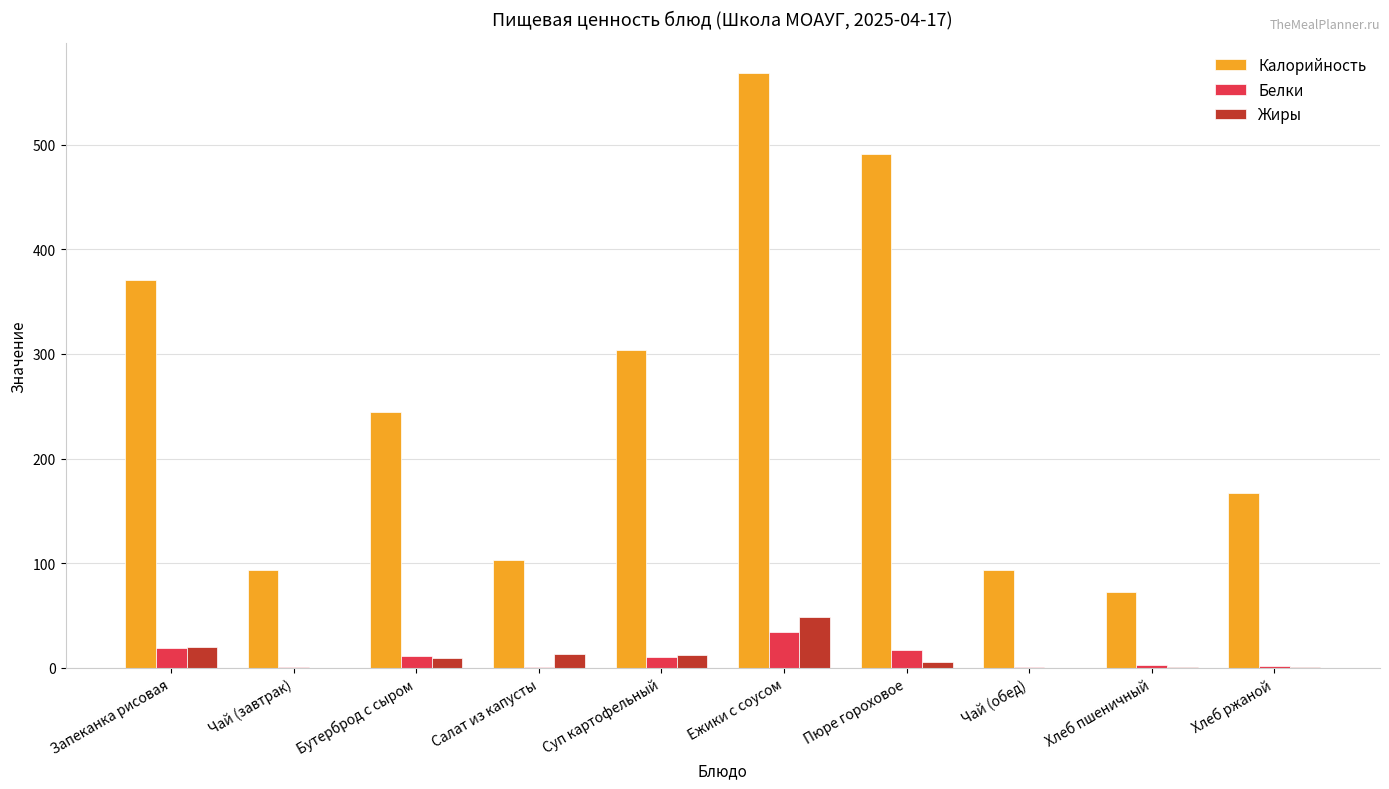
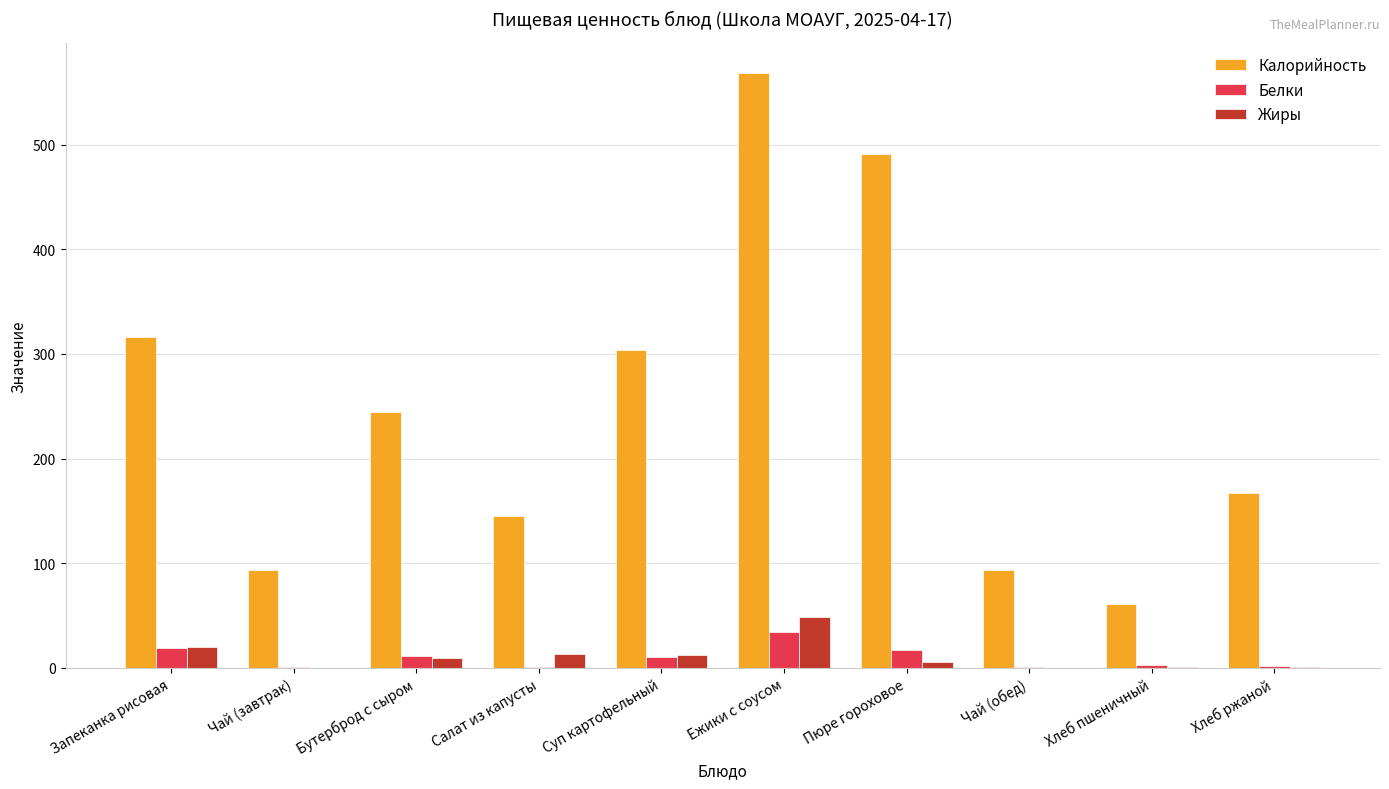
Калорийность, Запеканка рисовая: 371 -> 316
Калорийность, Салат из капусты: 103 -> 145
Калорийность, Хлеб пшеничный: 72 -> 61
